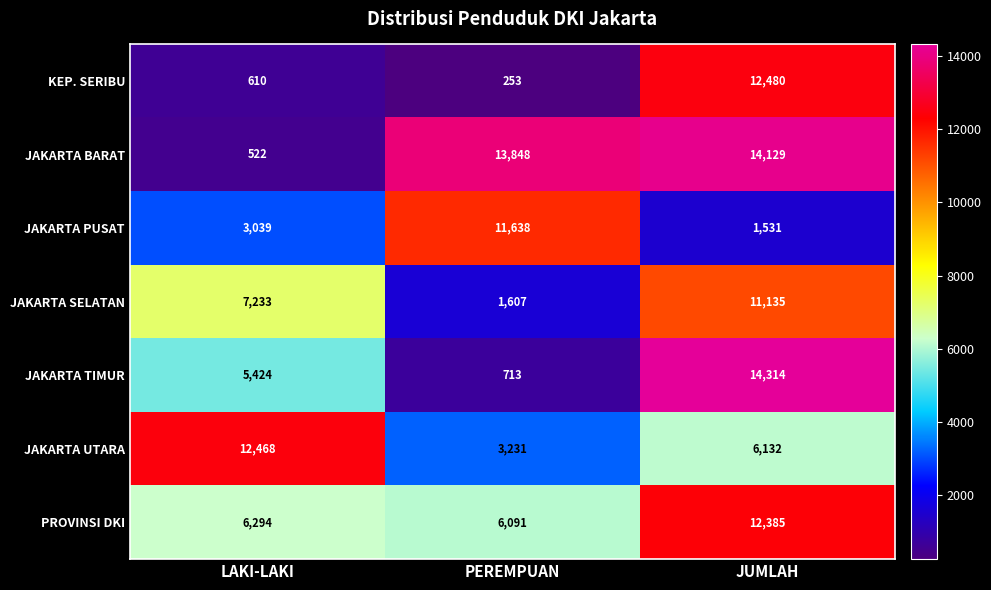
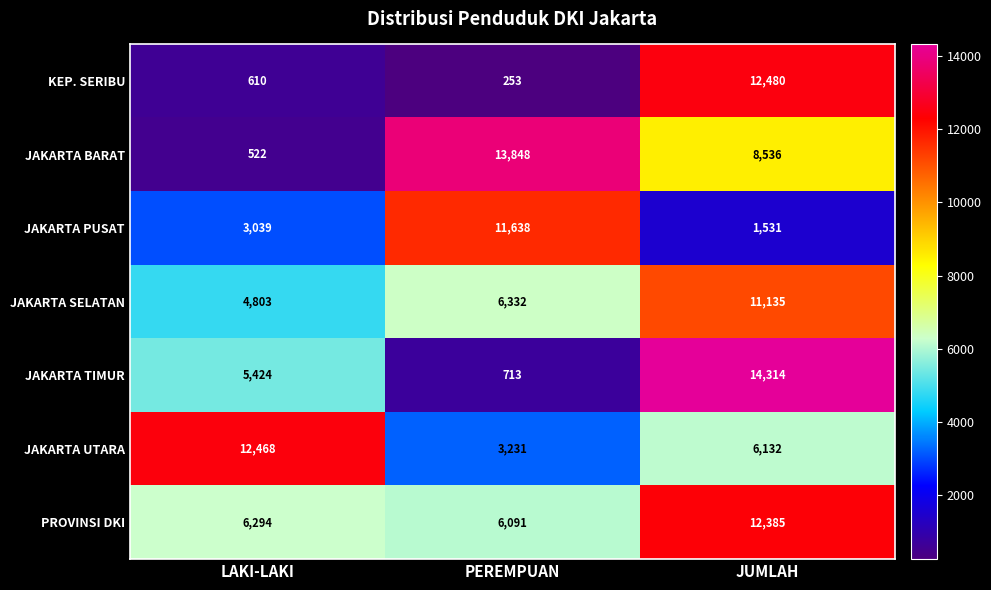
JAKARTA BARAT, JUMLAH: 14,129 -> 8,536
JAKARTA SELATAN, LAKI-LAKI: 7,233 -> 4,803
JAKARTA SELATAN, PEREMPUAN: 1,607 -> 6,332
